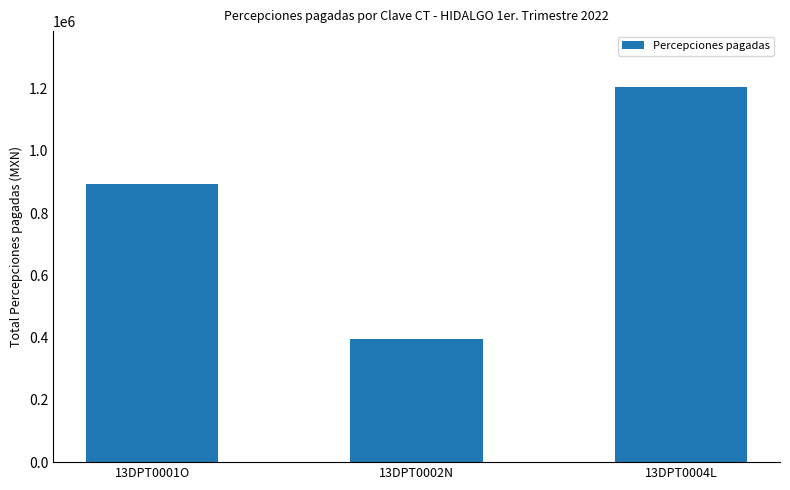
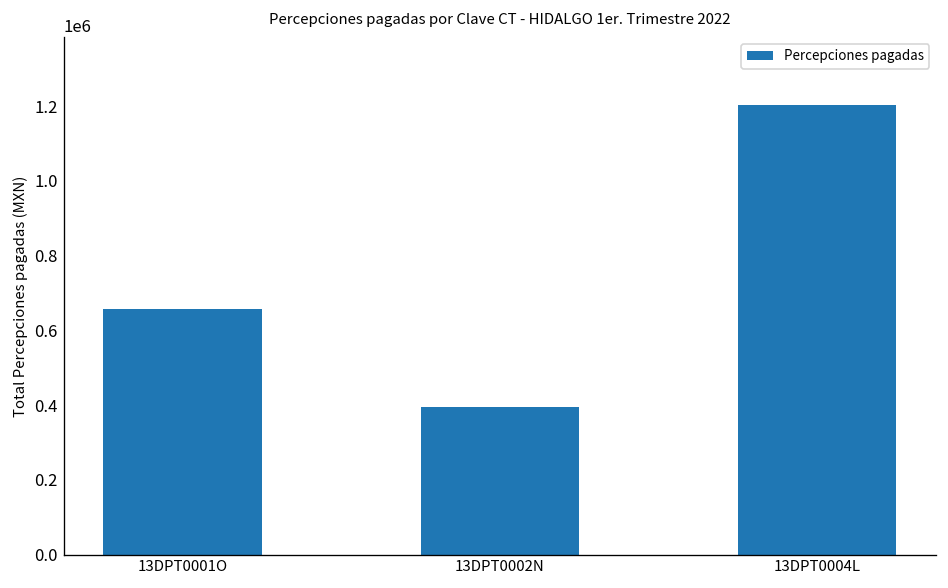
13DPT0001O: 890000 -> 660000
